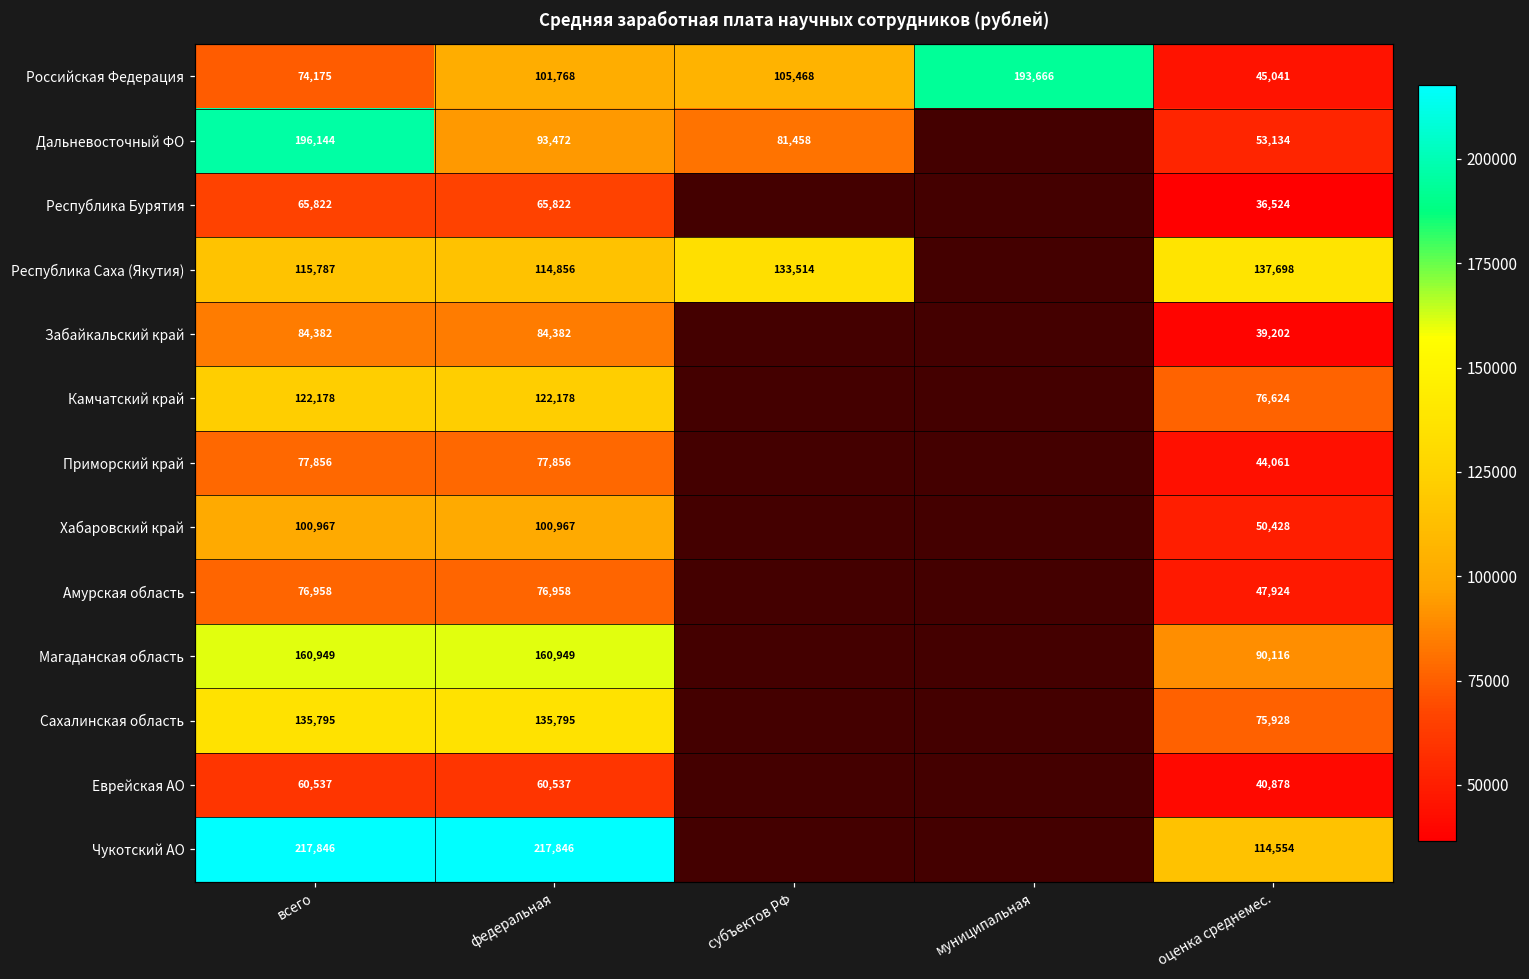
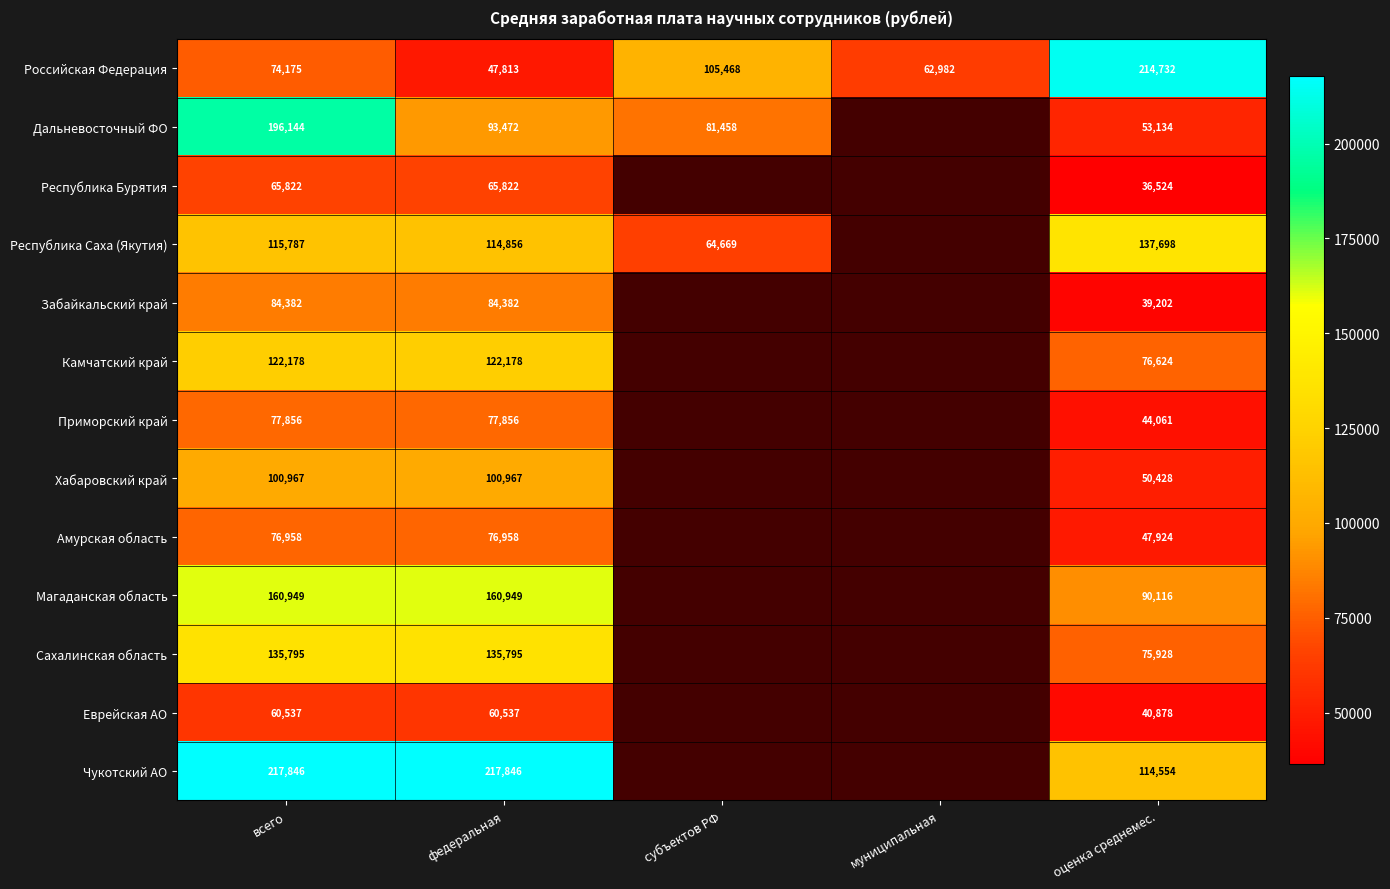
Российская Федерация, федеральная: 101,768 -> 47,813
Российская Федерация, муниципальная: 193,666 -> 62,982
Российская Федерация, оценка среднемес.: 45,041 -> 214,732
Республика Саха (Якутия), субъектов РФ: 133,514 -> 64,669
